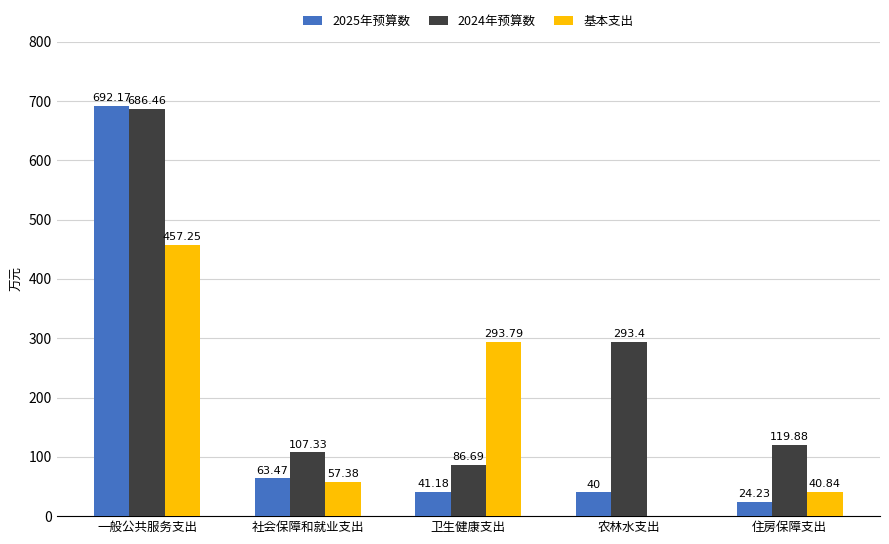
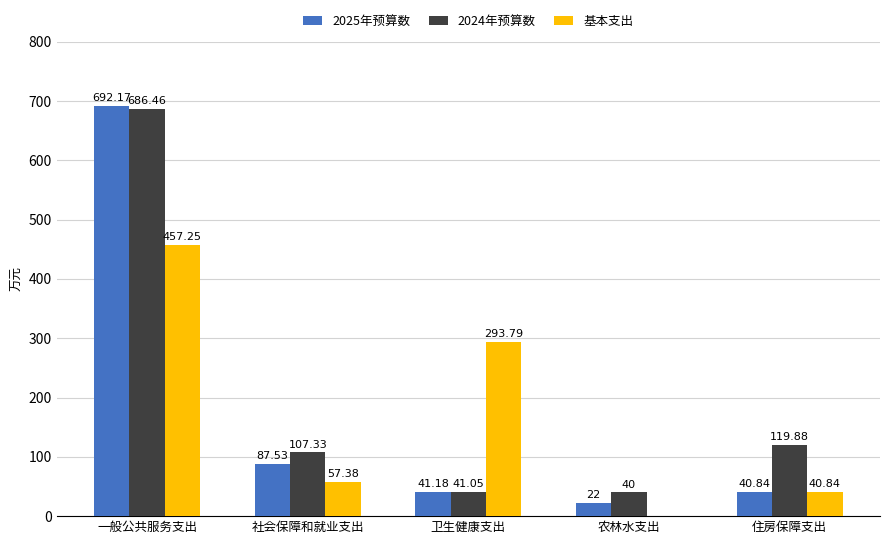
2025年预算数, 社会保障和就业支出: 63.47 -> 87.53
2024年预算数, 卫生健康支出: 86.69 -> 41.05
2025年预算数, 农林水支出: 40 -> 22
2024年预算数, 农林水支出: 293.4 -> 40
2025年预算数, 住房保障支出: 24.23 -> 40.84
